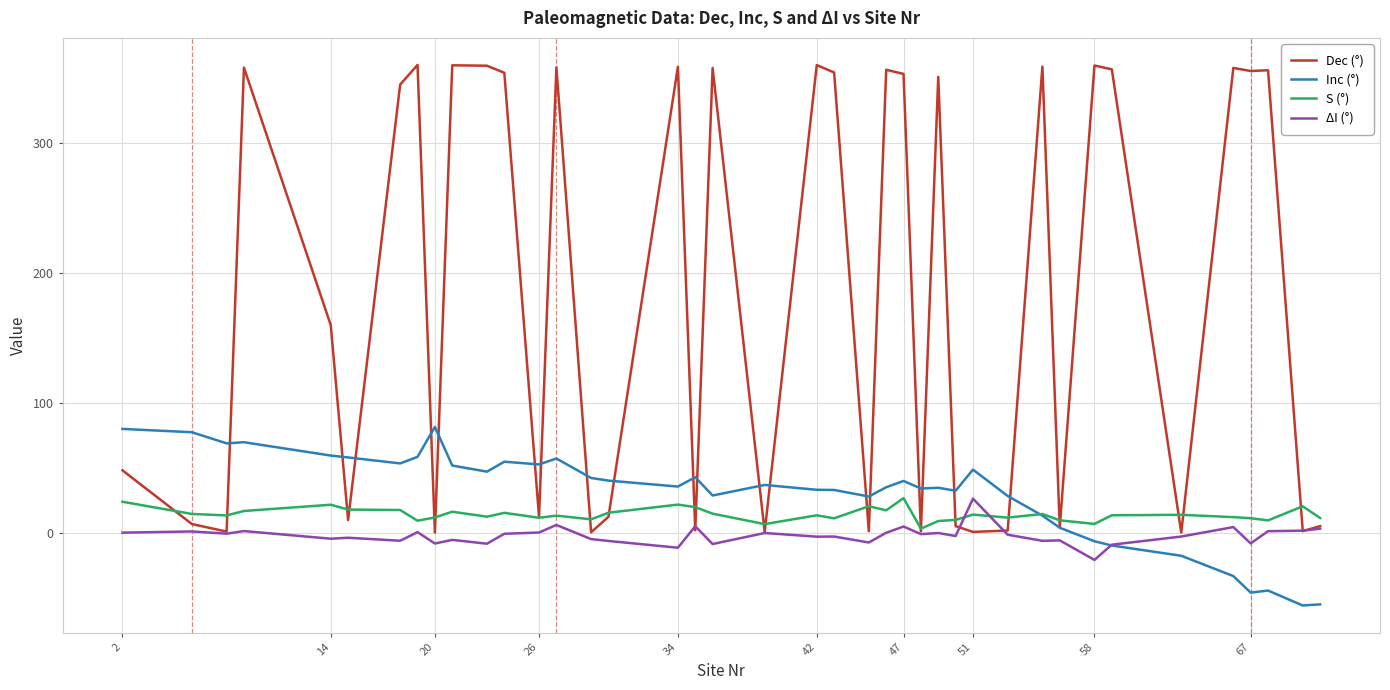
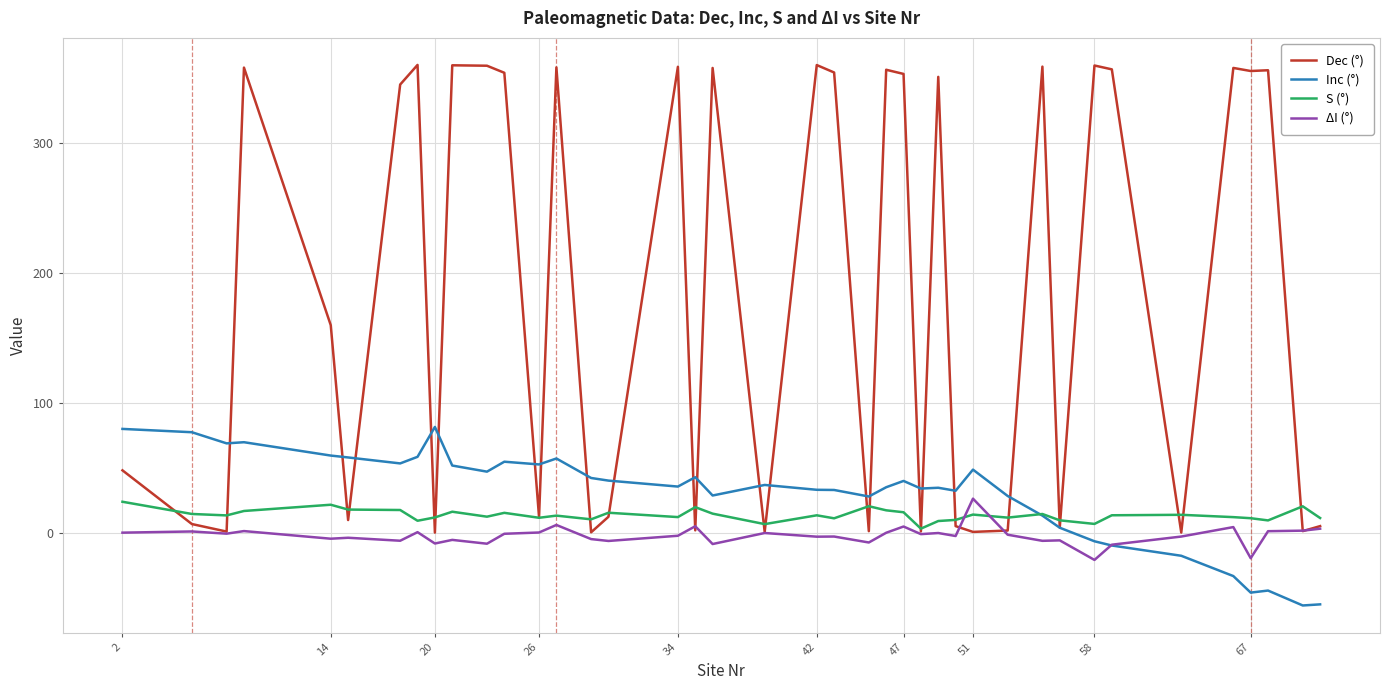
S (°), 34: 22 -> 12
ΔI (°), 34: -11 -> -2
S (°), 47: 27 -> 16
ΔI (°), 67: -8 -> -19
